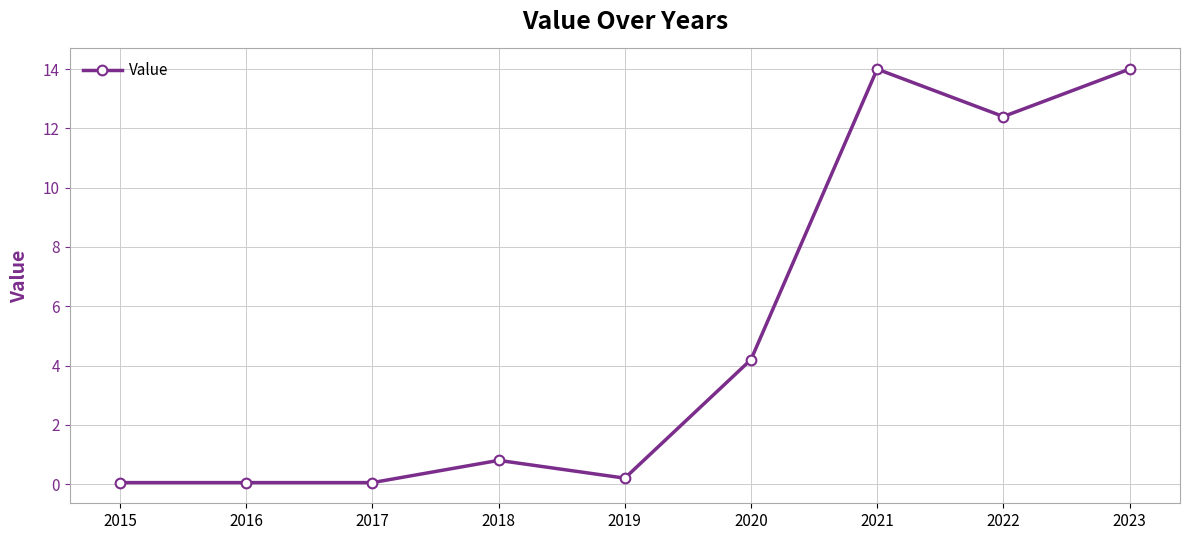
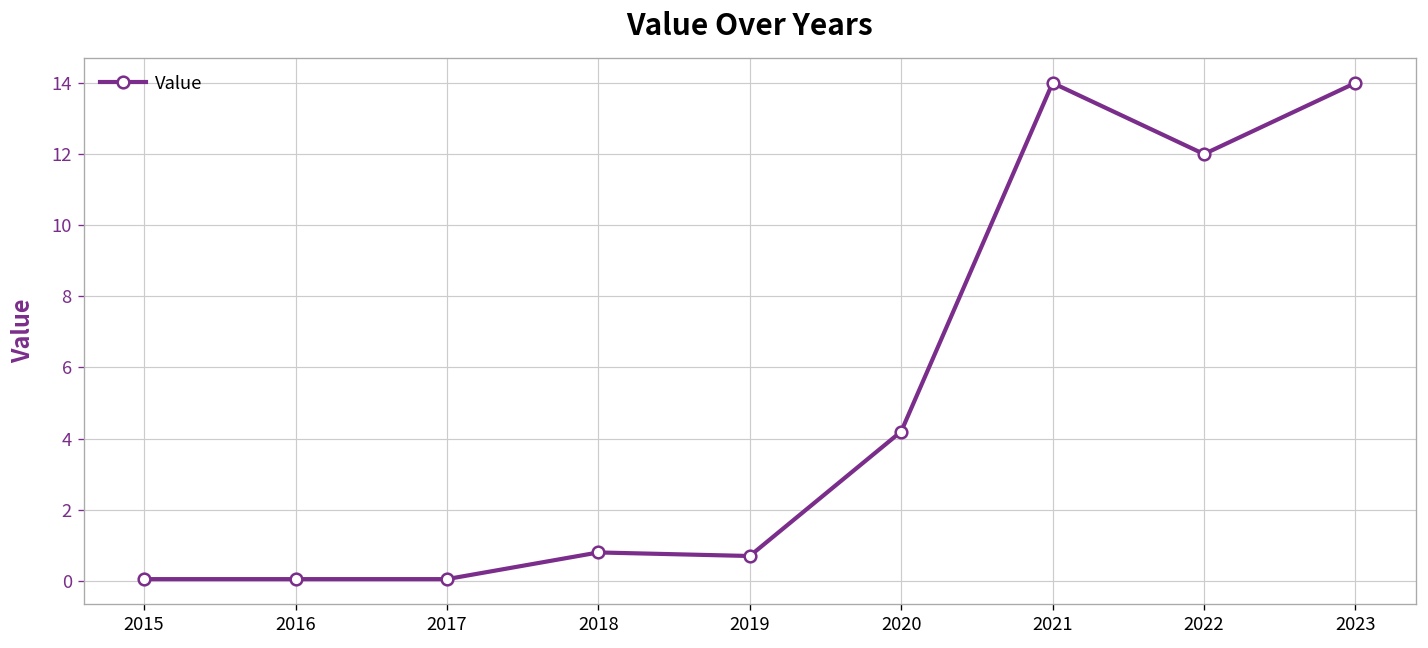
2019: 0.2 -> 0.7
2022: 12.4 -> 12.0
